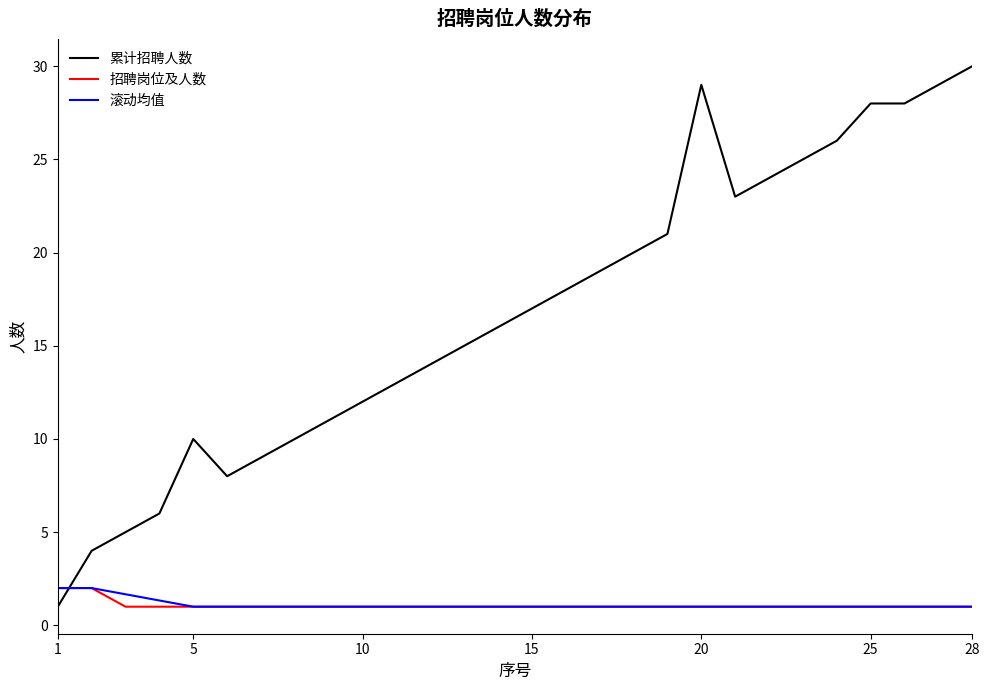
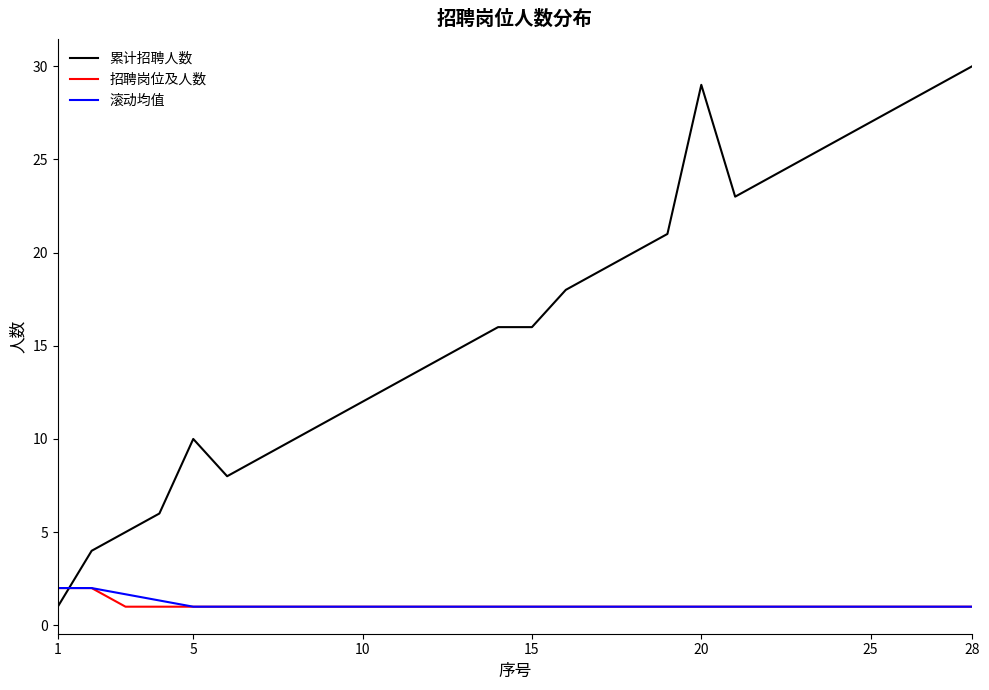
累计招聘人数, 15: 17 -> 16
累计招聘人数, 25: 28 -> 27
